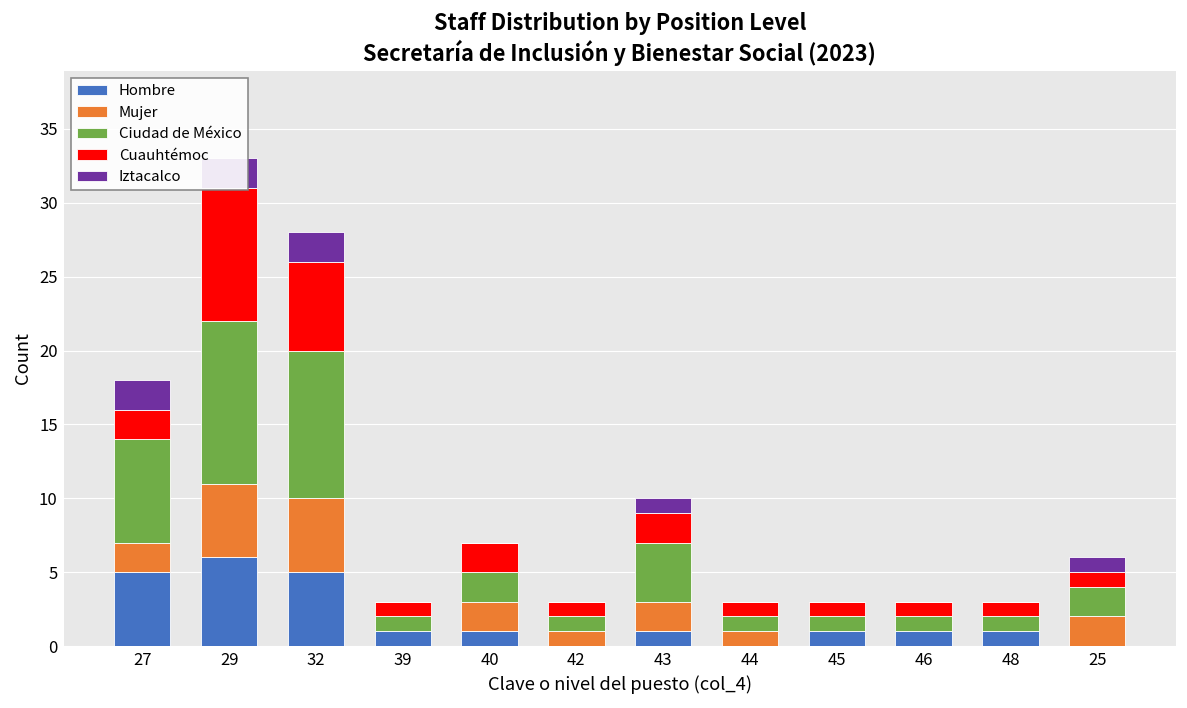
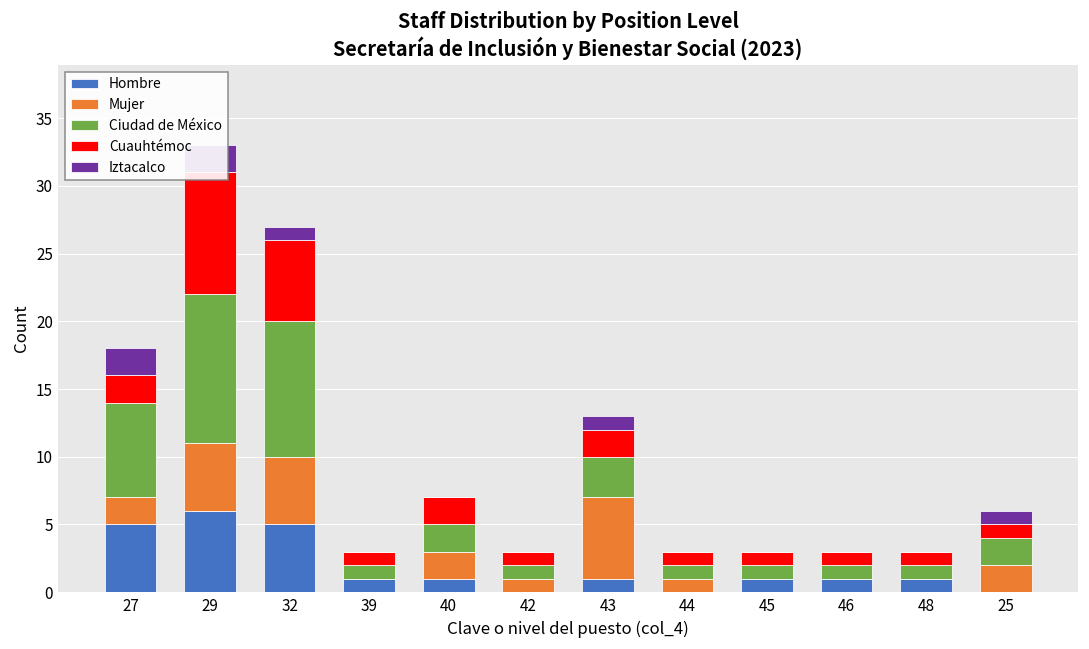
Iztacalco, 32: 2 -> 1
Mujer, 43: 2 -> 6
Ciudad de México, 43: 4 -> 3
